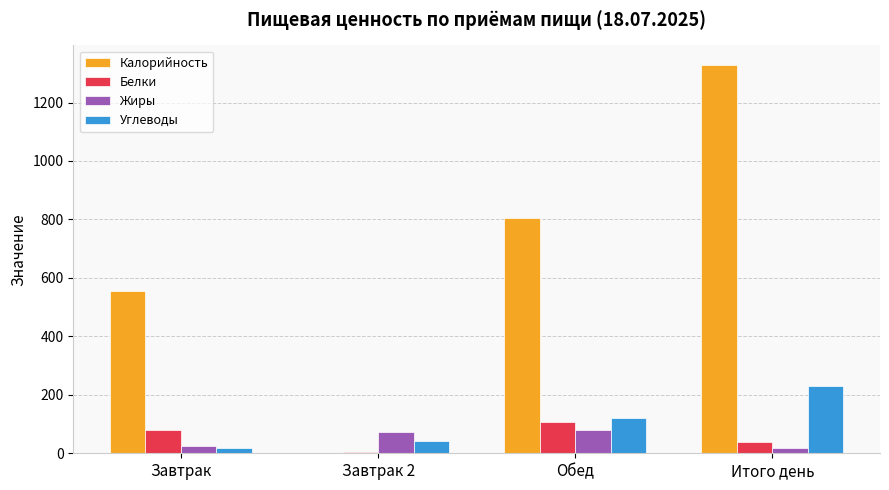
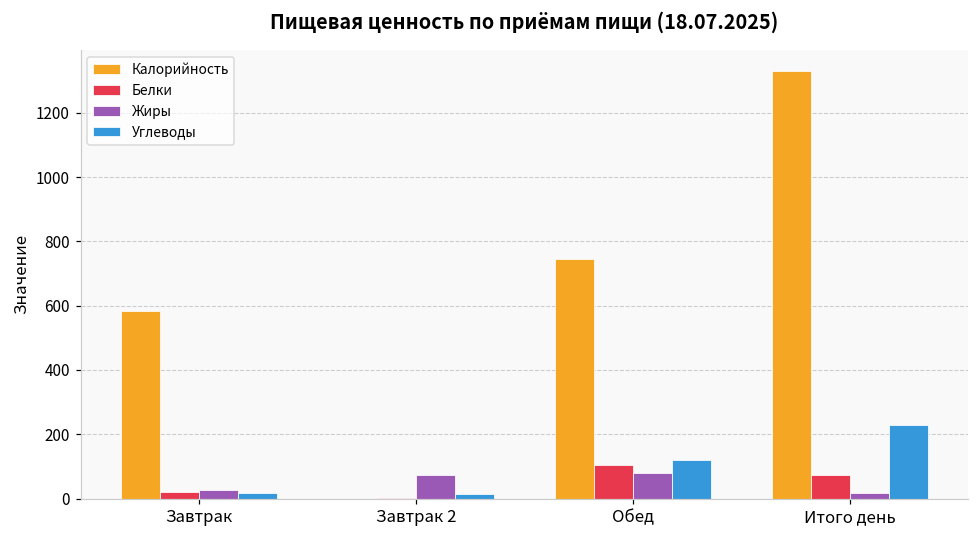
Калорийность, Завтрак: 550 -> 580
Белки, Завтрак: 80 -> 20
Углеводы, Завтрак 2: 40 -> 10
Калорийность, Обед: 810 -> 750
Белки, Итого день: 40 -> 70
